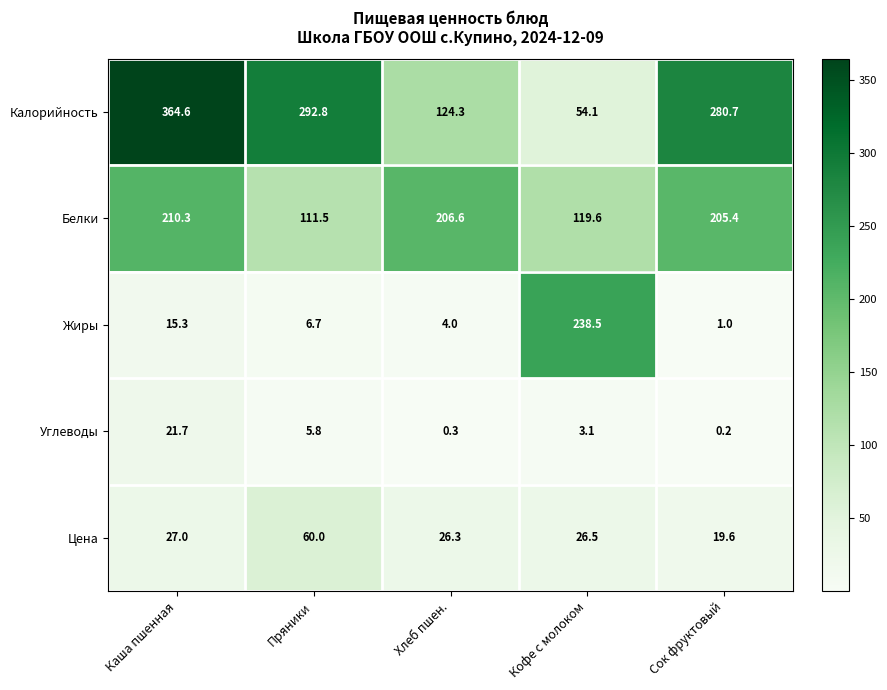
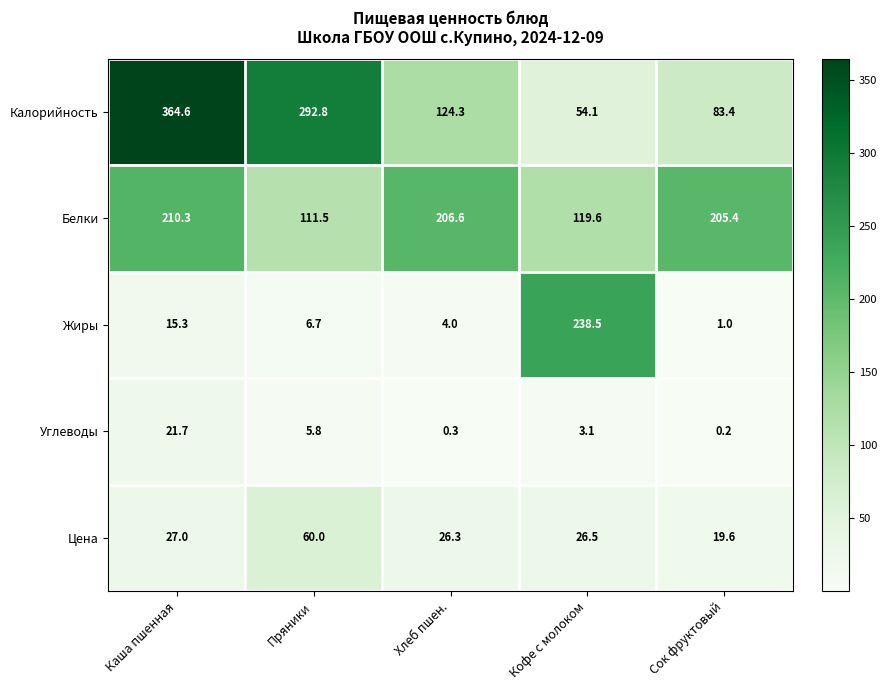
Калорийность, Сок фруктовый: 280.7 -> 83.4
